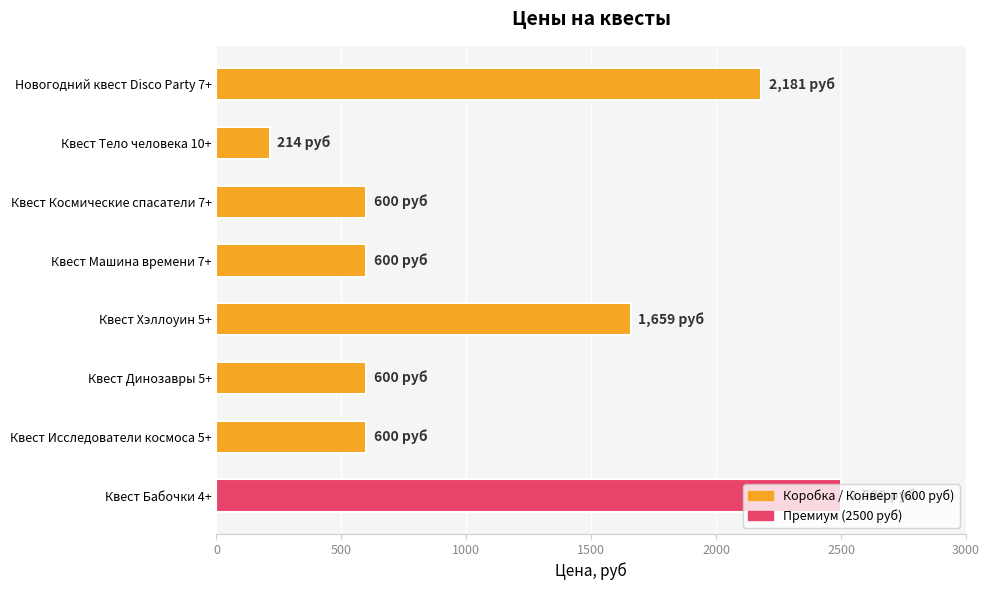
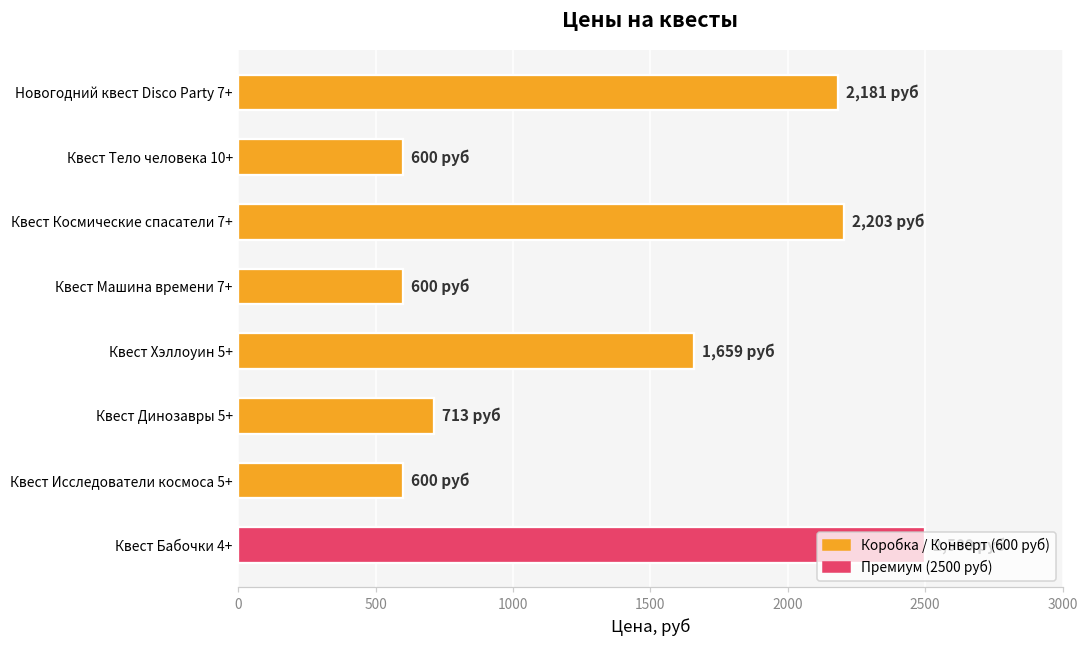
Квест Тело человека 10+: 214 -> 600
Квест Космические спасатели 7+: 600 -> 2,203
Квест Динозавры 5+: 600 -> 713
